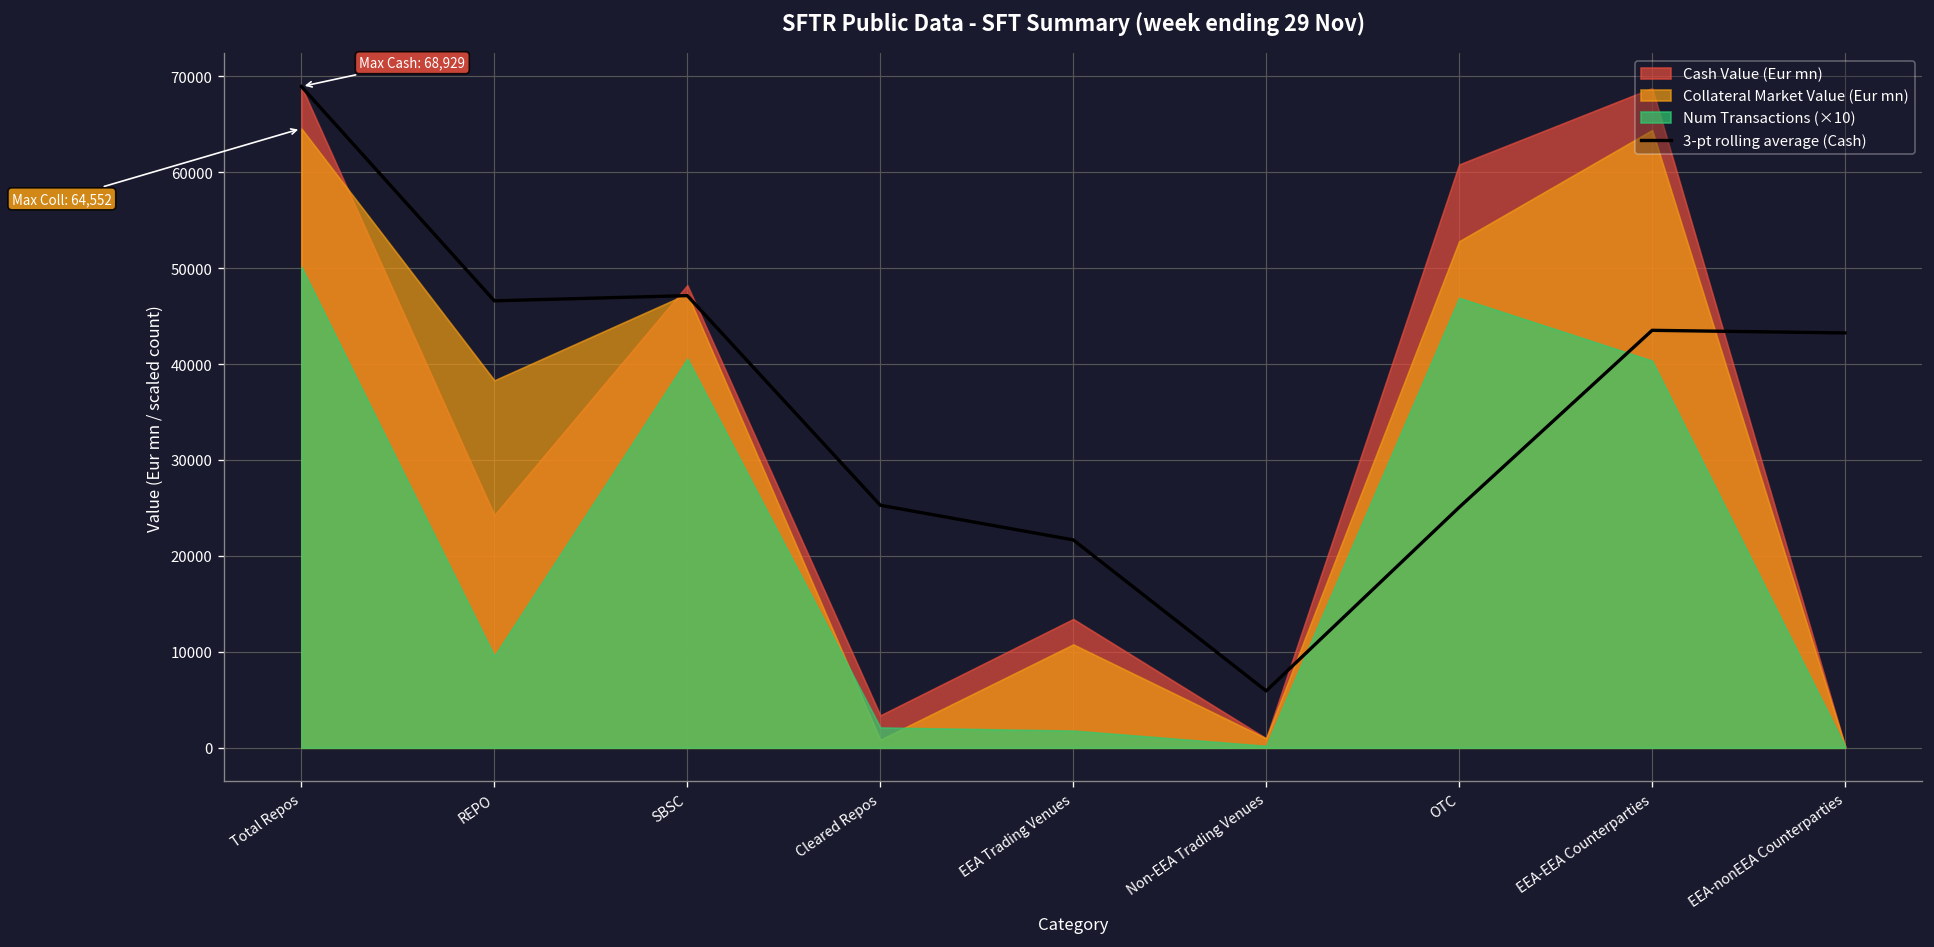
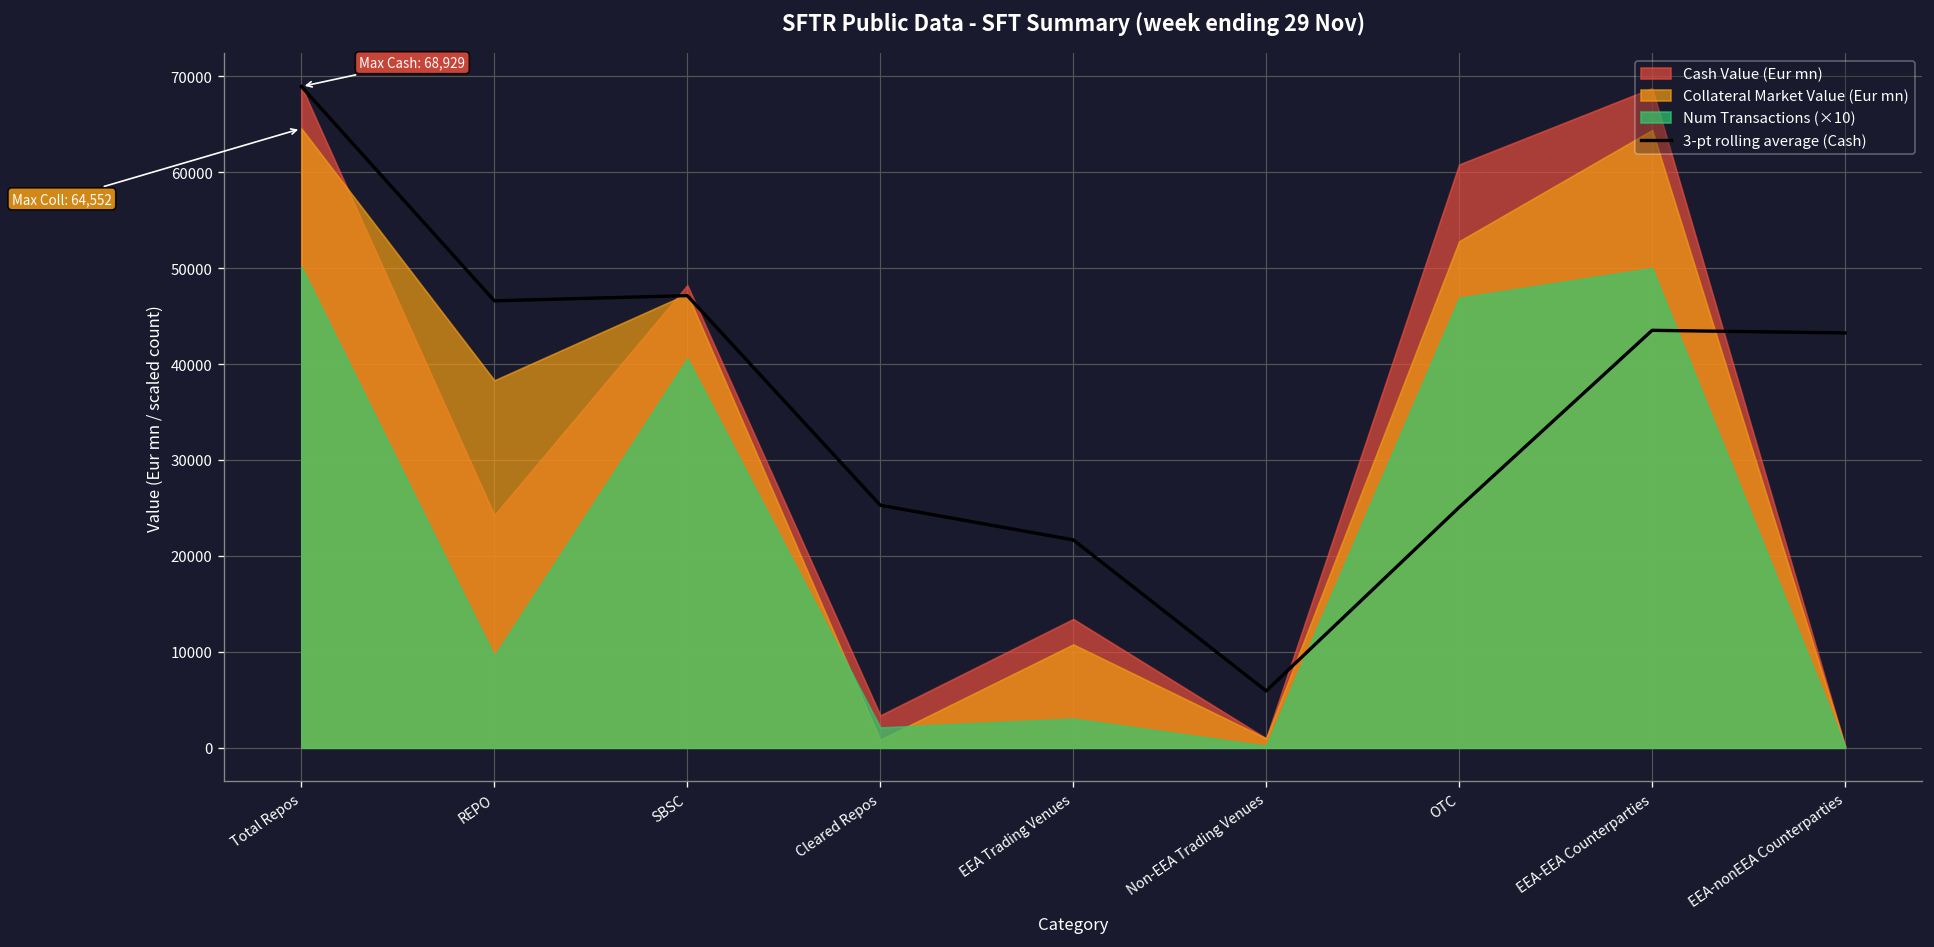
Num Transactions (×10), EEA Trading Venues: 2000 -> 3000
Num Transactions (×10), EEA-EEA Counterparties: 40000 -> 50000
